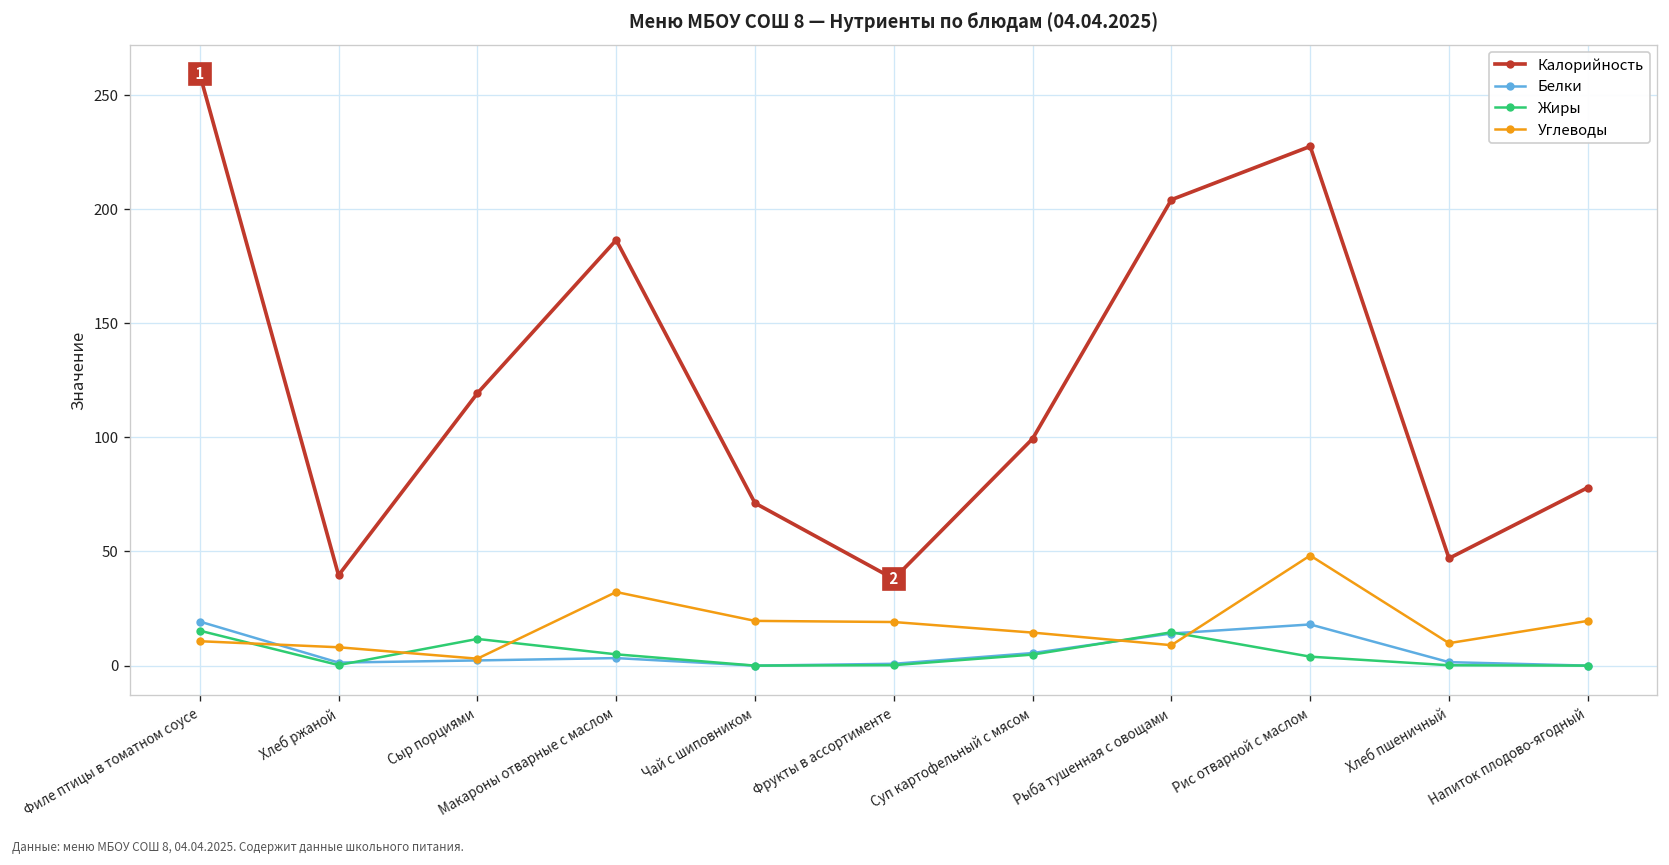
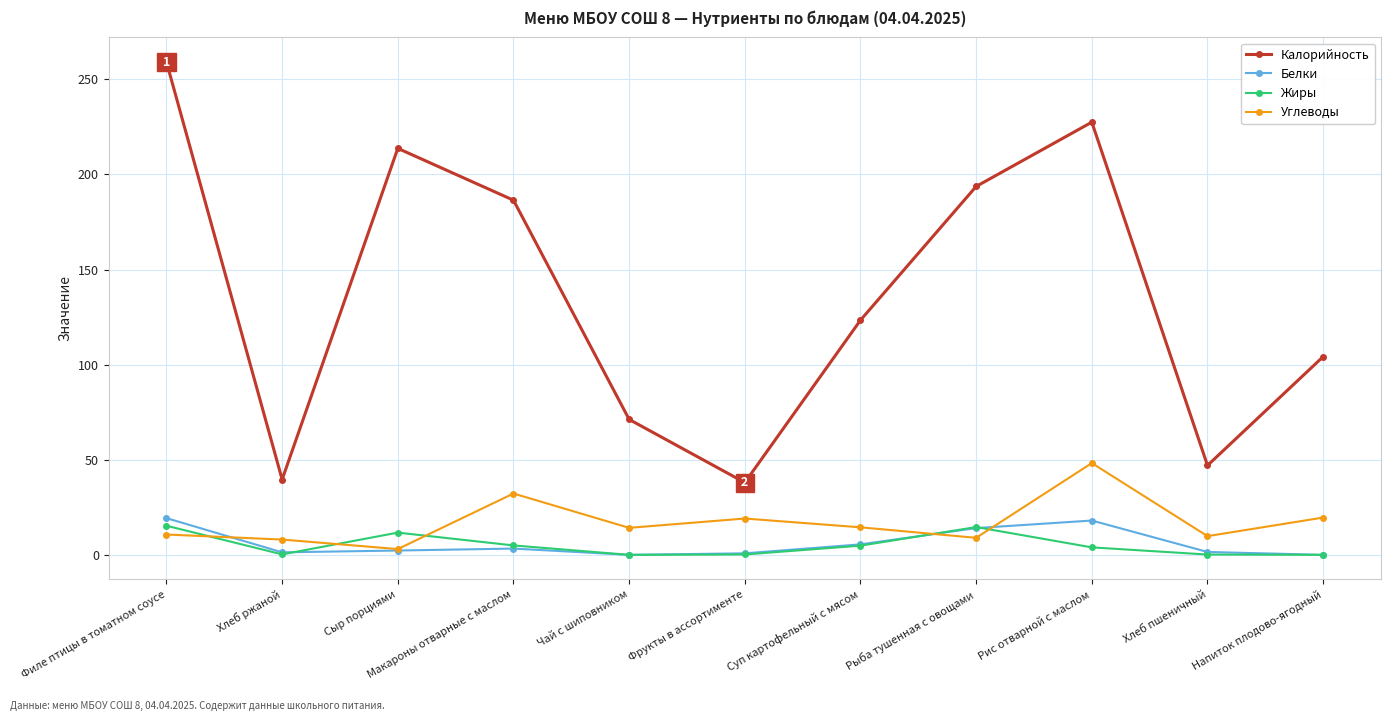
Калорийность, Сыр порциями: 119 -> 214
Углеводы, Чай с шиповником: 20 -> 14
Калорийность, Суп картофельный с мясом: 99 -> 123
Калорийность, Рыба тушенная с овощами: 204 -> 194
Калорийность, Напиток плодово-ягодный: 78 -> 104
